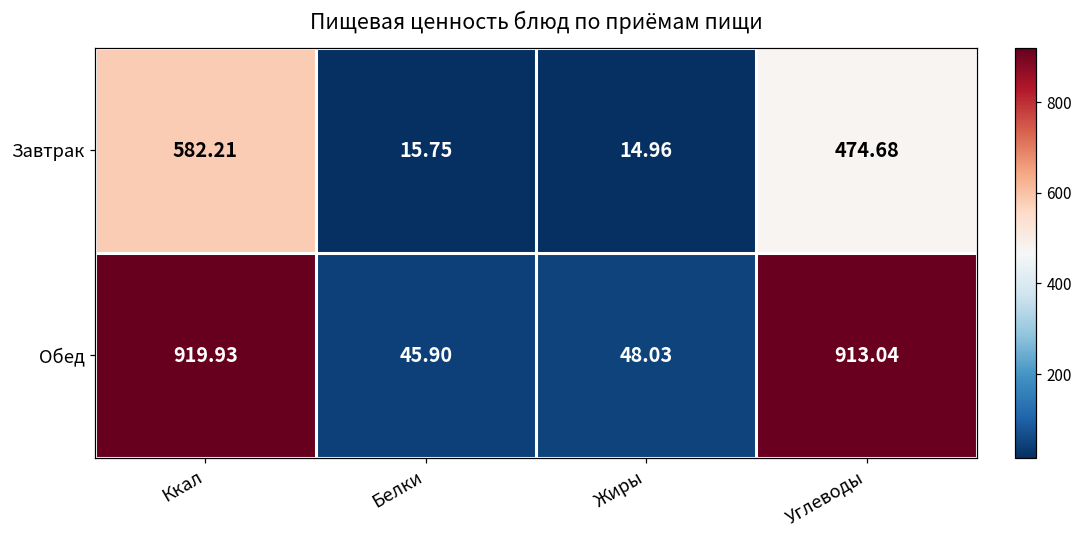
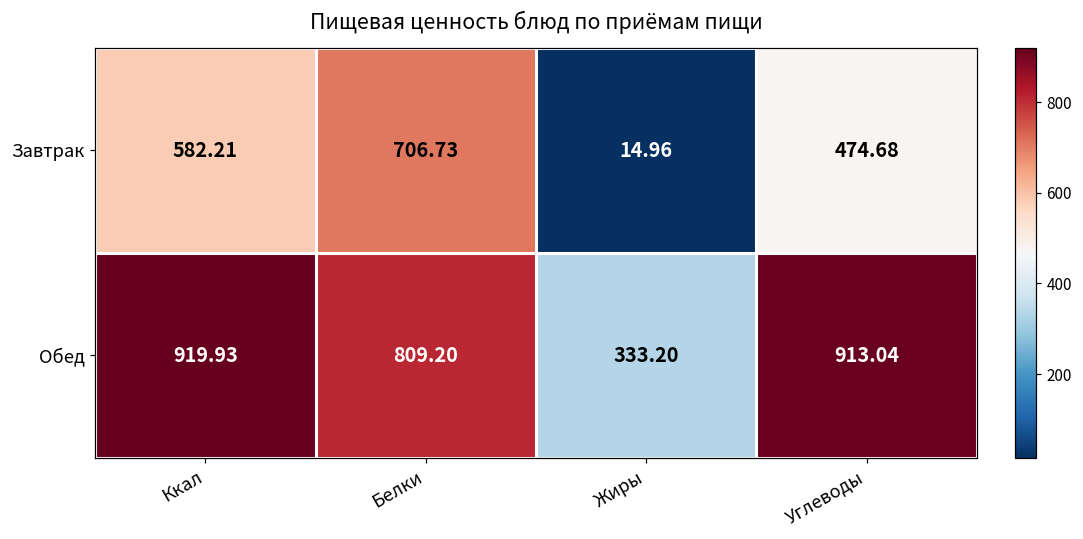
Завтрак, Белки: 15.75 -> 706.73
Обед, Белки: 45.90 -> 809.20
Обед, Жиры: 48.03 -> 333.20
